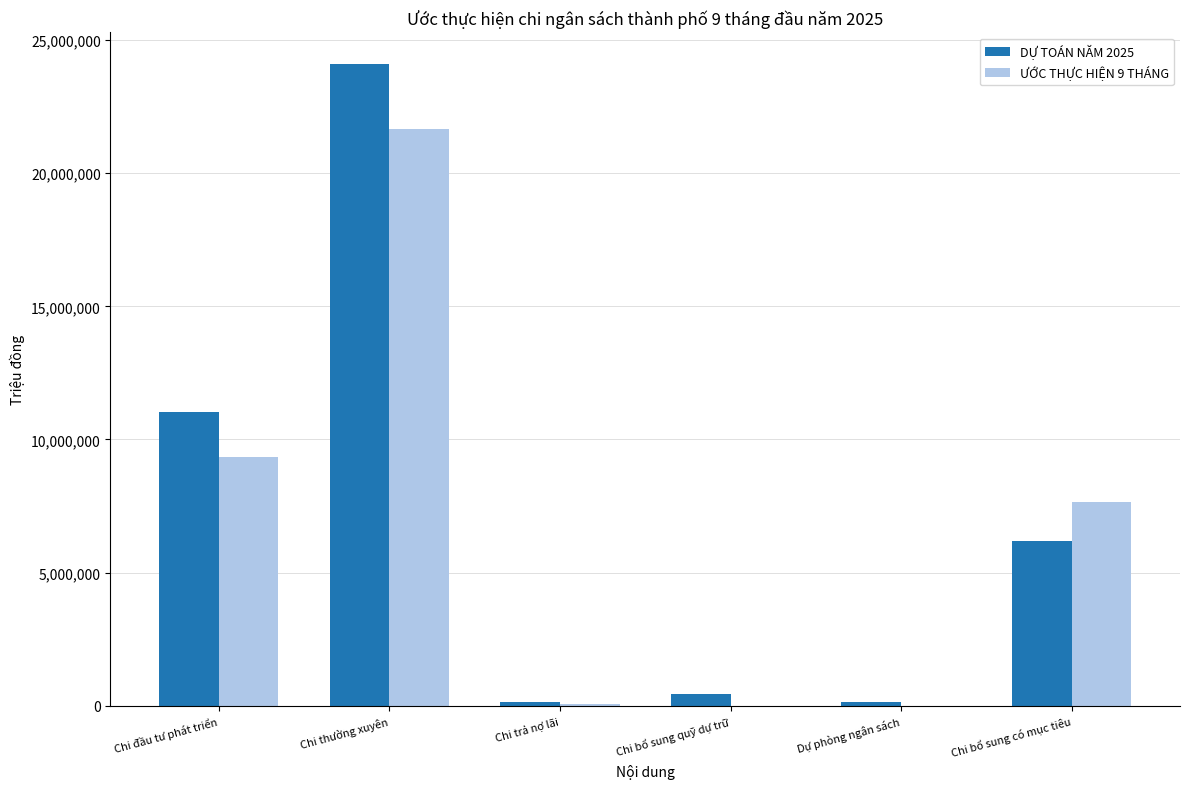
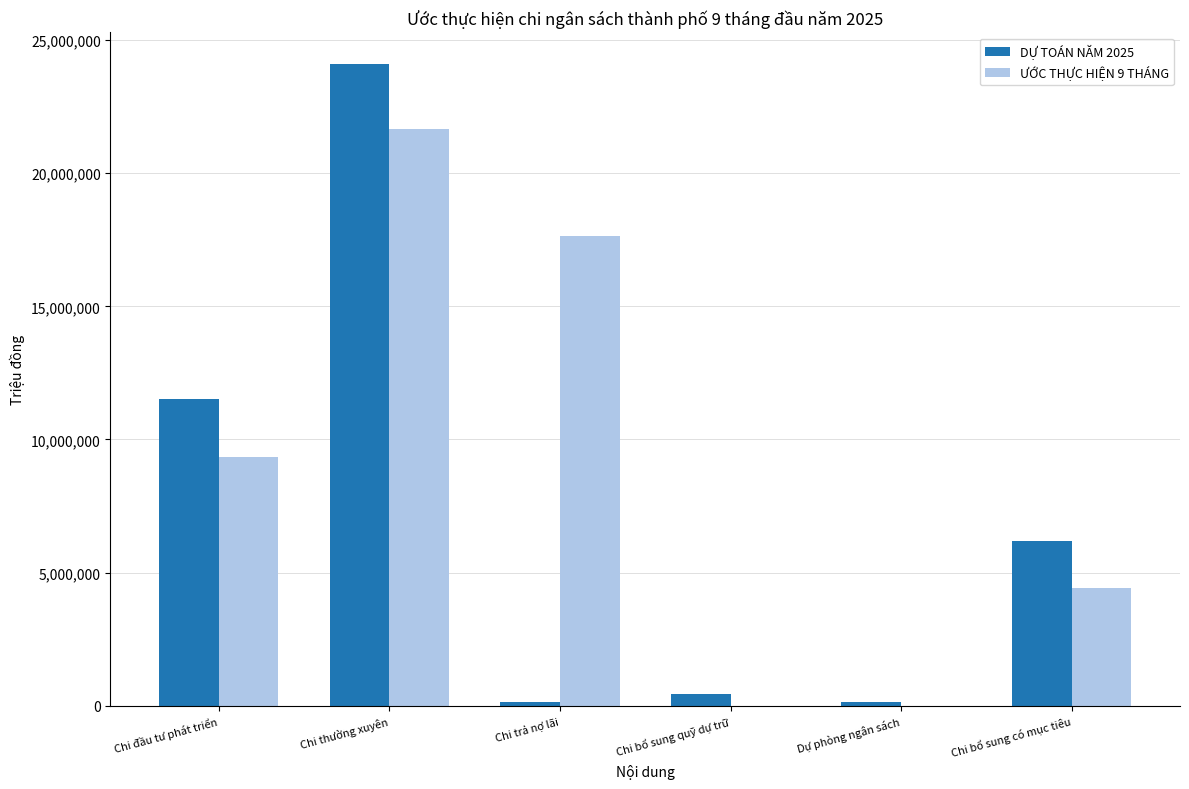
DỰ TOÁN NĂM 2025, Chi đầu tư phát triển: 11,000,000 -> 11,500,000
ƯỚC THỰC HIỆN 9 THÁNG, Chi trả nợ lãi: 100,000 -> 17,700,000
ƯỚC THỰC HIỆN 9 THÁNG, Chi bổ sung có mục tiêu: 7,700,000 -> 4,400,000
